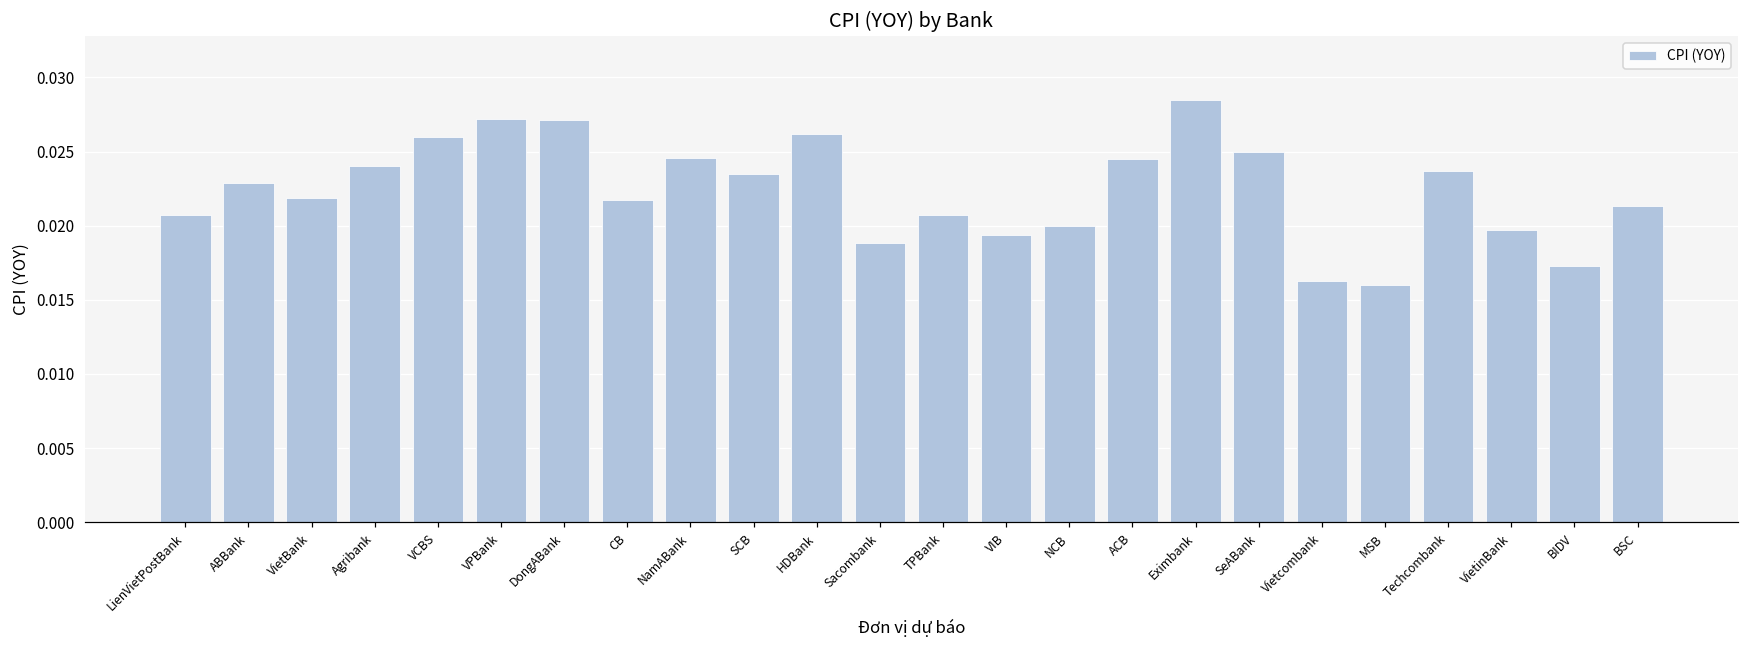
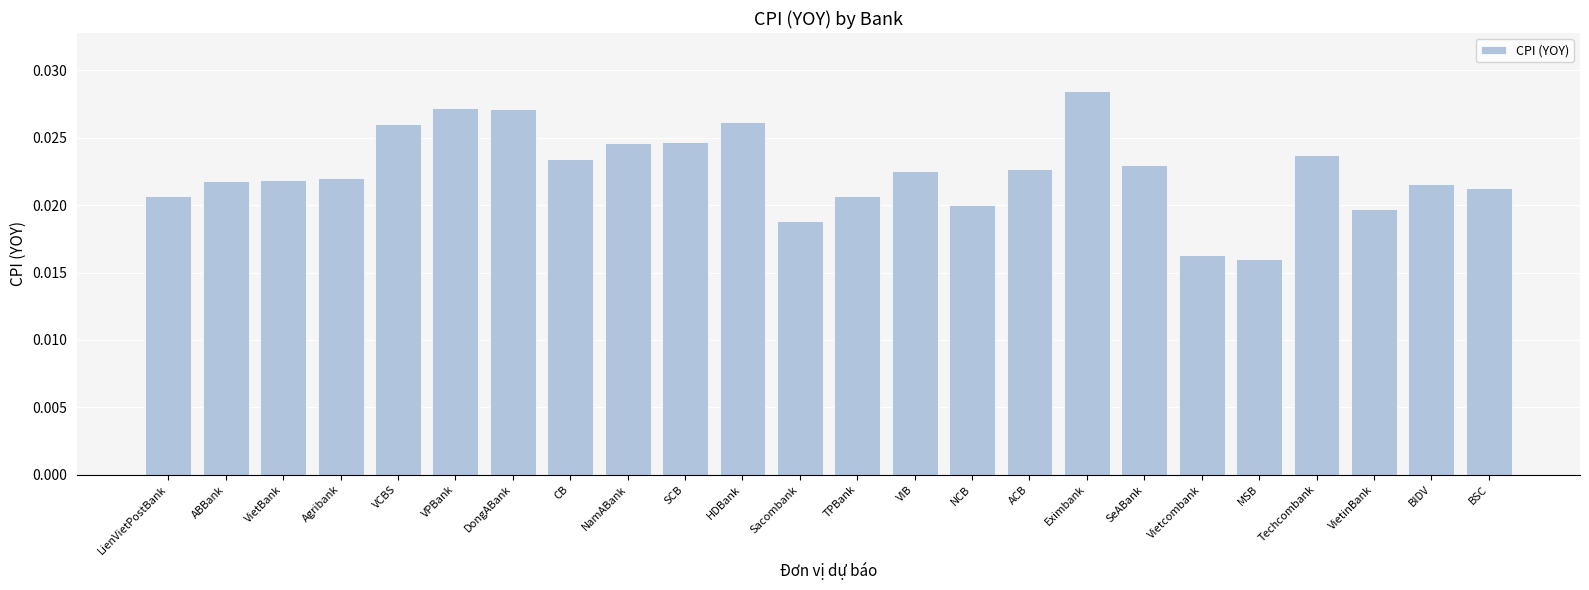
ABBank: 0.0229 -> 0.0218
Agribank: 0.024 -> 0.022
CB: 0.0217 -> 0.0234
SCB: 0.0235 -> 0.0247
VIB: 0.0194 -> 0.0225
ACB: 0.0245 -> 0.0227
SeABank: 0.025 -> 0.023
BIDV: 0.0173 -> 0.0216
